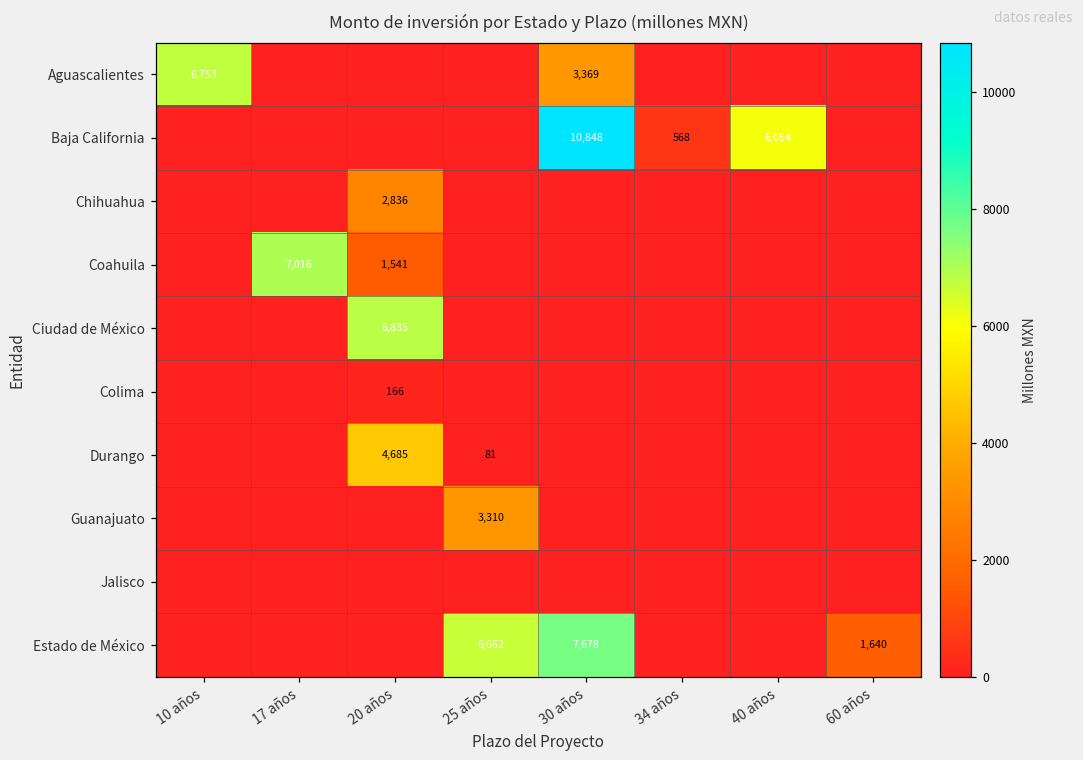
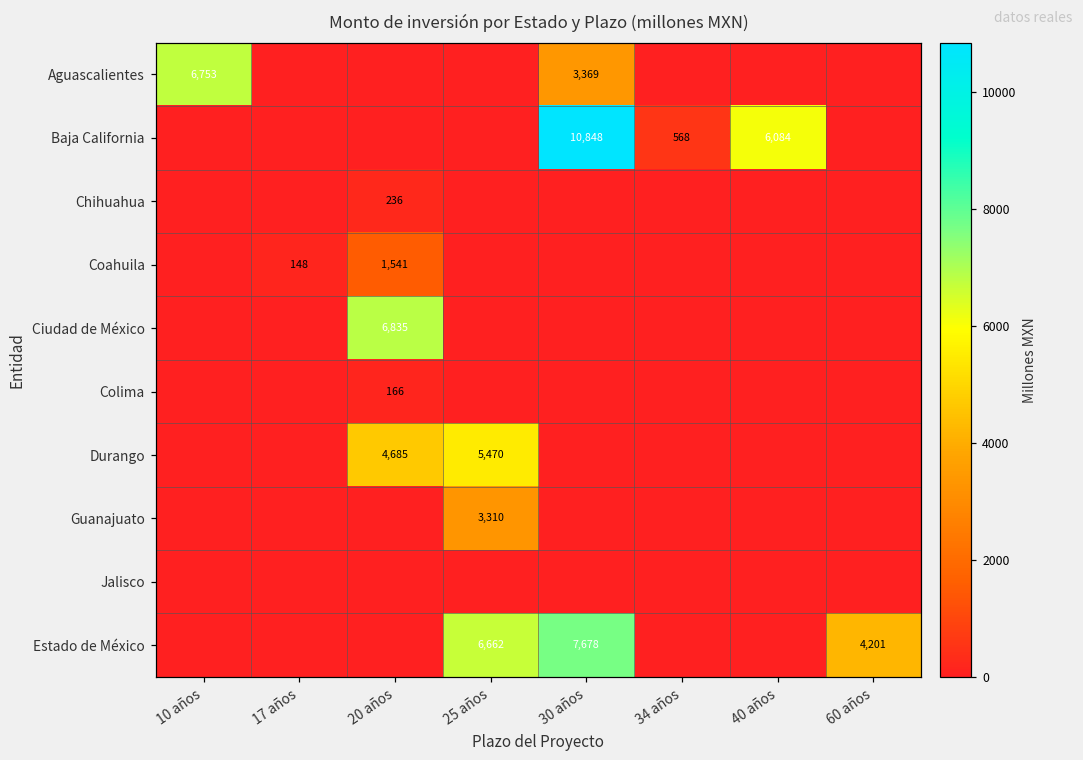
Chihuahua, 20 años: 2,836 -> 236
Coahuila, 17 años: 7,016 -> 148
Durango, 25 años: 81 -> 5,470
Estado de México, 60 años: 1,640 -> 4,201
